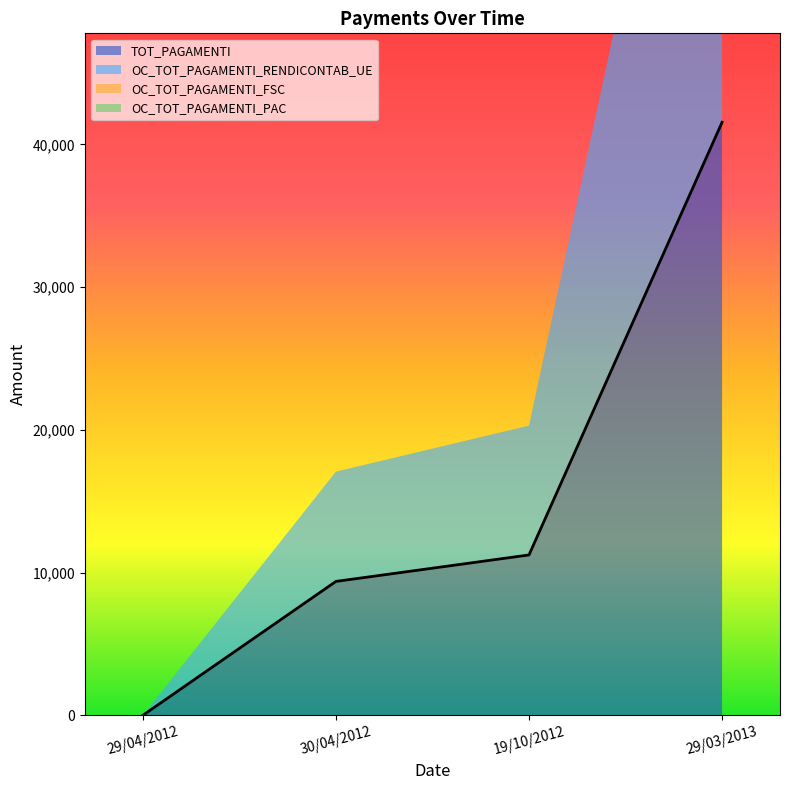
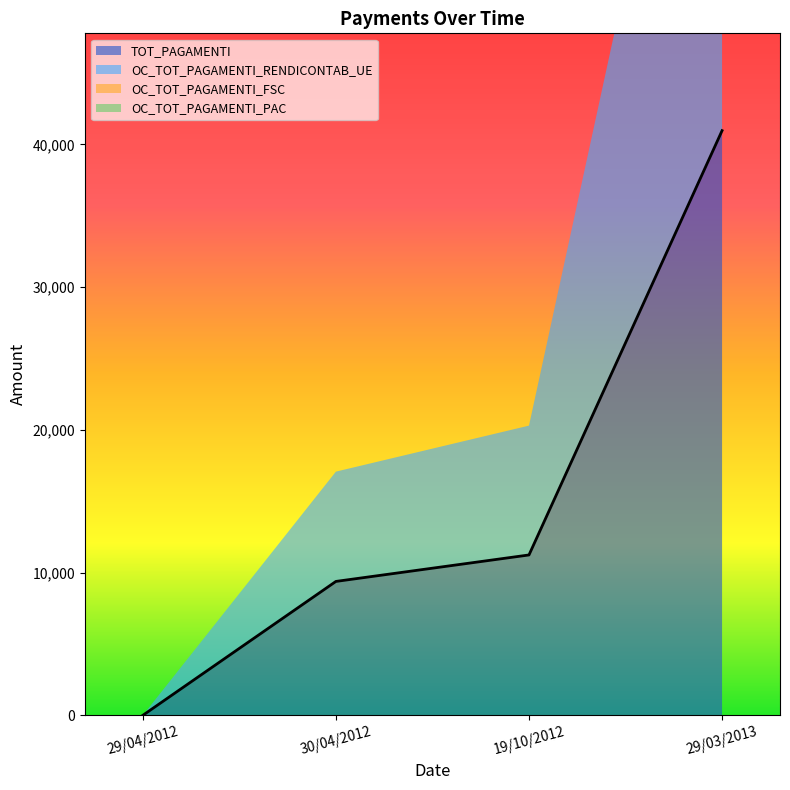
TOT_PAGAMENTI, 29/03/2013: 41,500 -> 41,000
